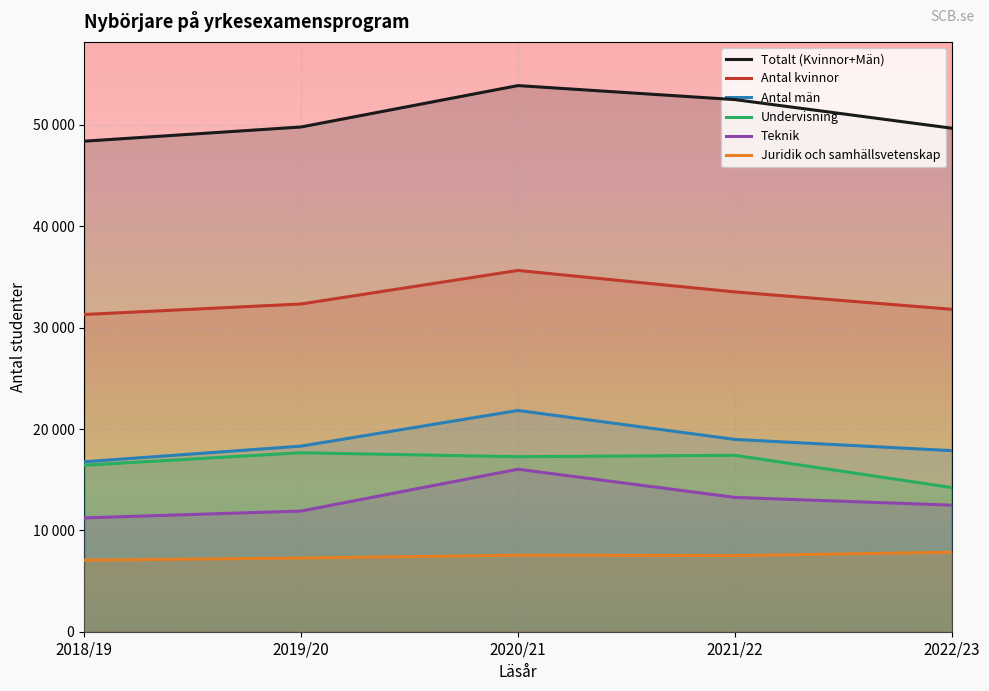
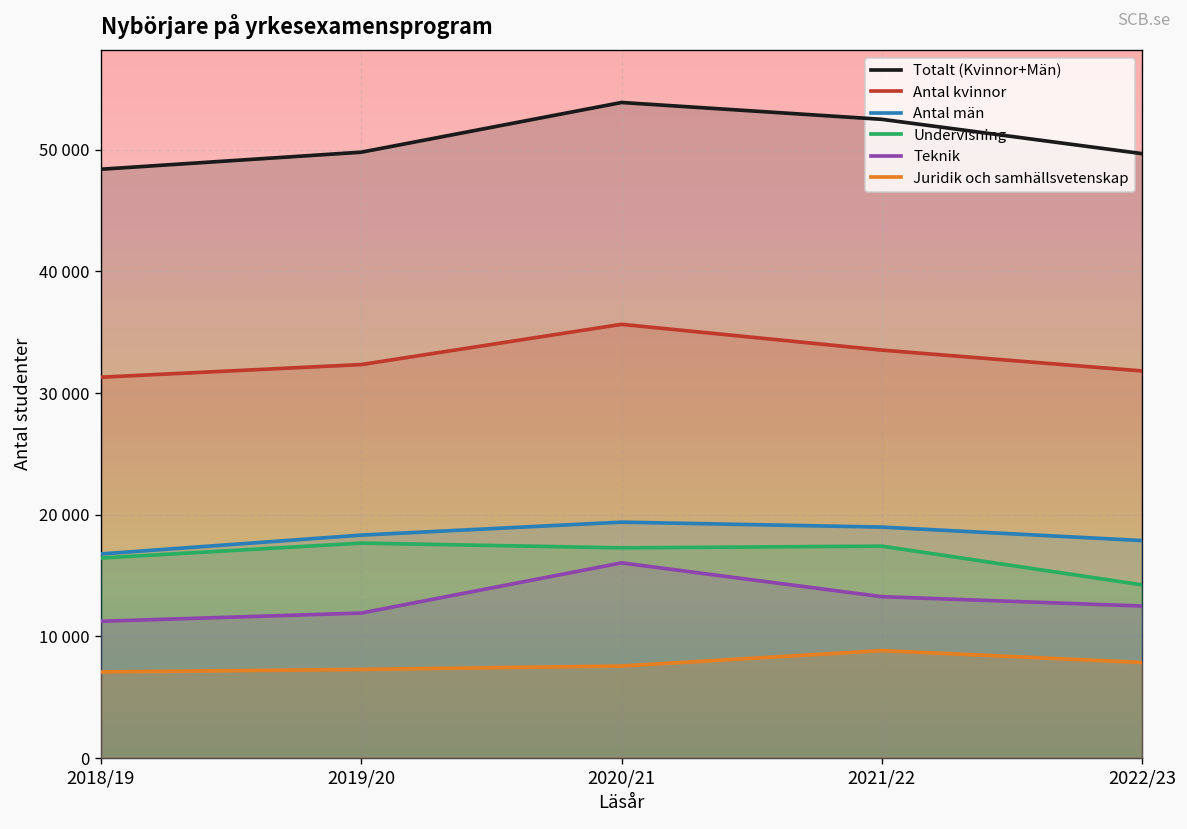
Antal män, 2020/21: 21800 -> 19400
Juridik och samhällsvetenskap, 2021/22: 7500 -> 8800
